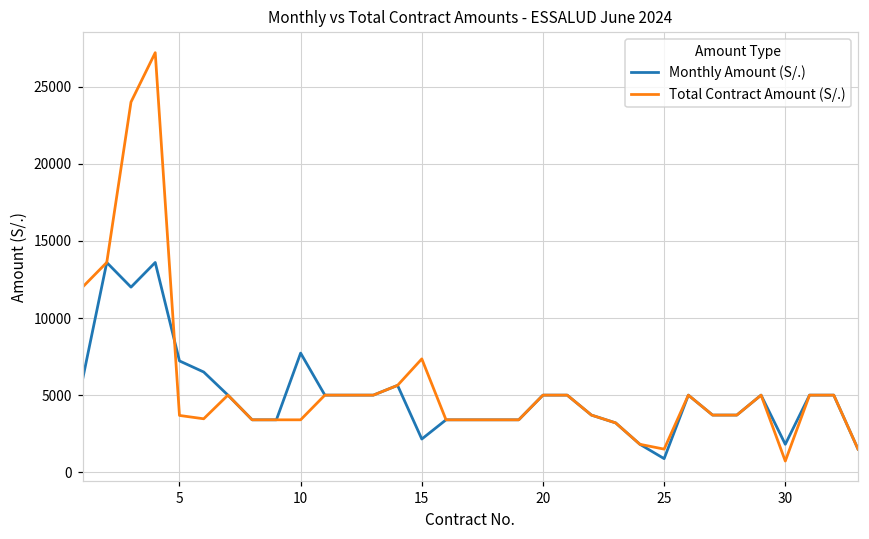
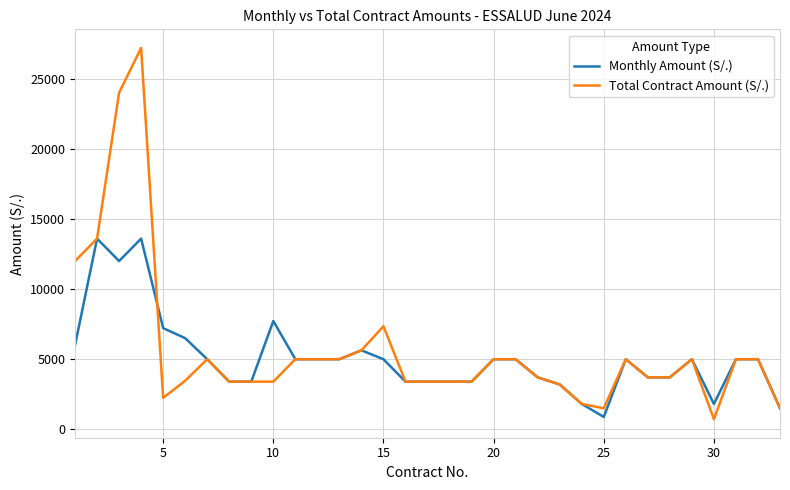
Total Contract Amount (S/.), 5: 3700 -> 2200
Monthly Amount (S/.), 15: 2200 -> 5000
